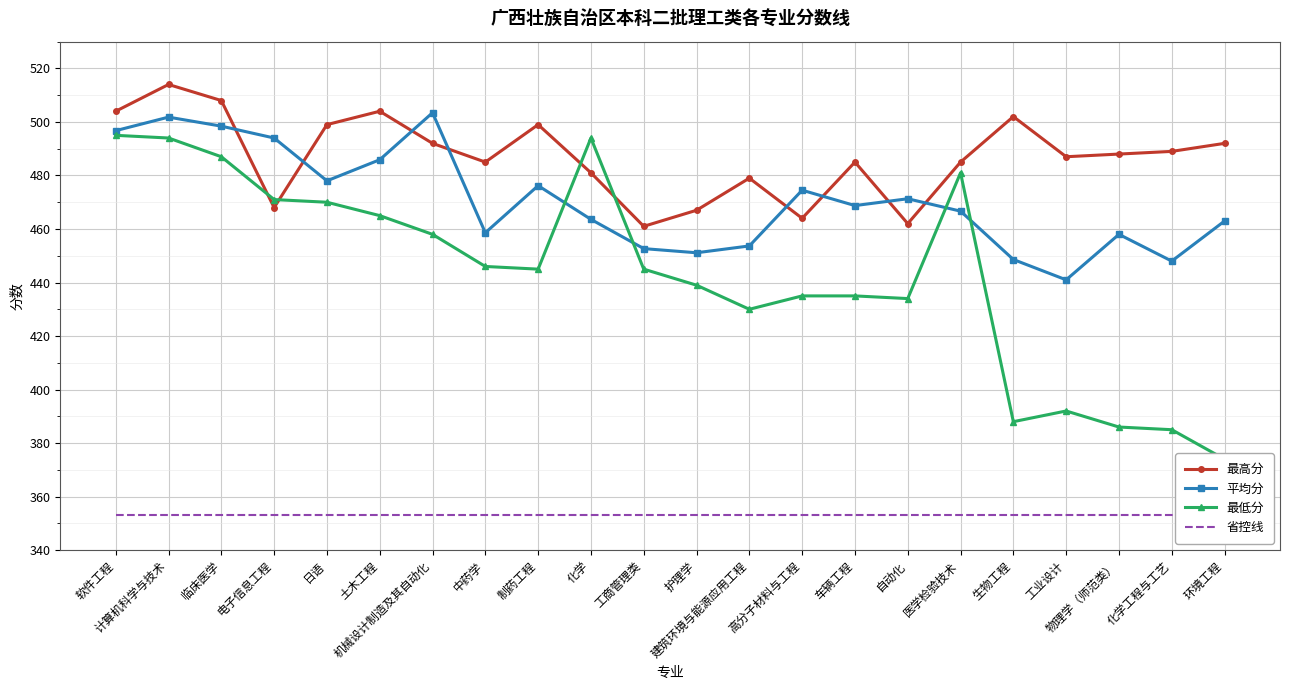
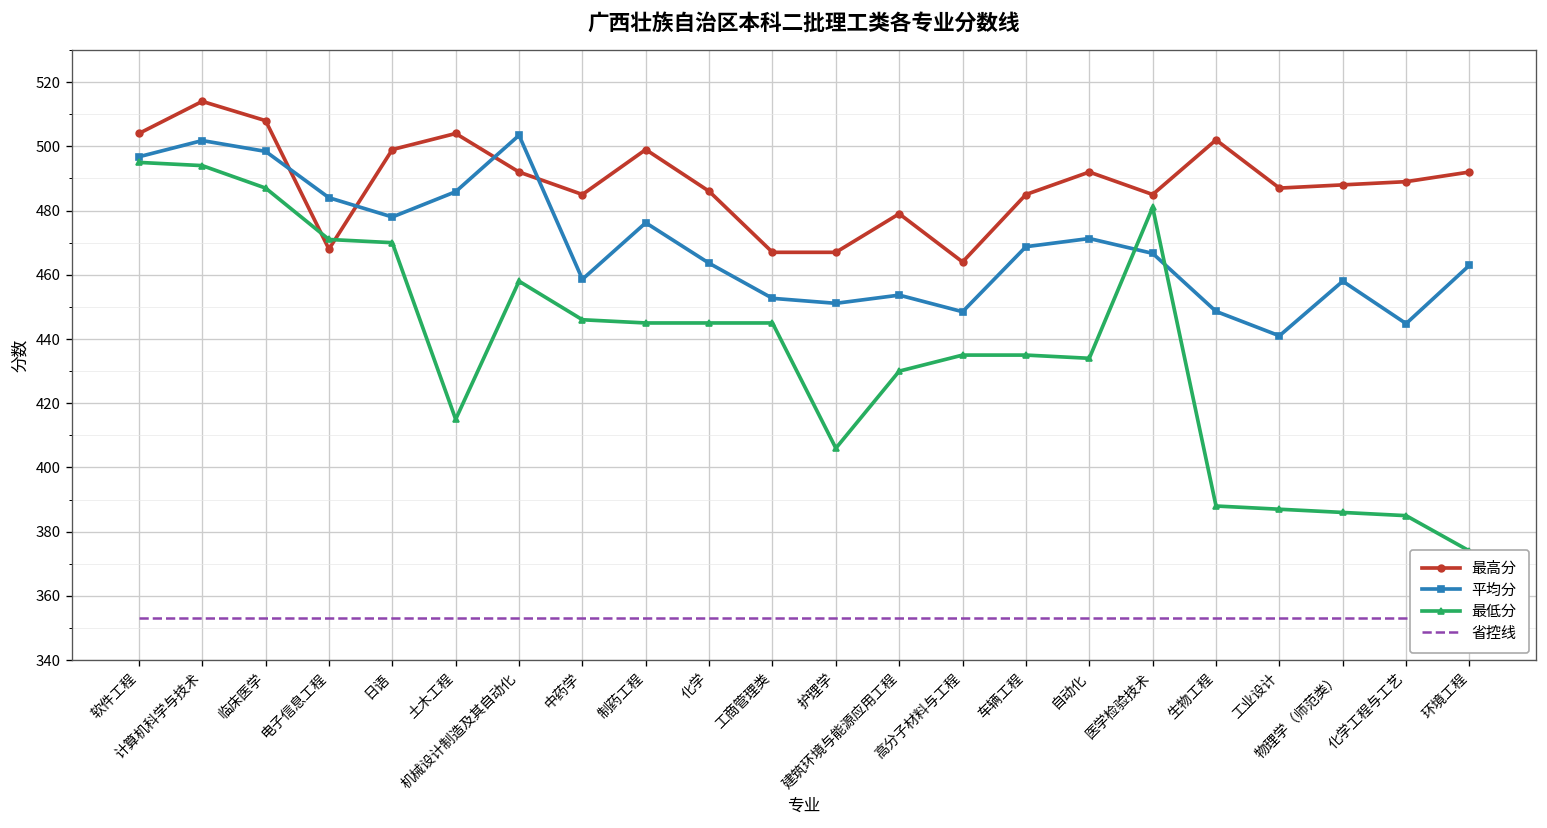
平均分, 电子信息工程: 494 -> 484
最低分, 土木工程: 465 -> 415
最高分, 化学: 481 -> 486
最低分, 化学: 494 -> 445
最高分, 工商管理类: 461 -> 467
最低分, 护理学: 439 -> 406
平均分, 高分子材料与工程: 475 -> 449
最高分, 自动化: 462 -> 492
最低分, 工业设计: 392 -> 387
平均分, 化学工程与工艺: 448 -> 445
